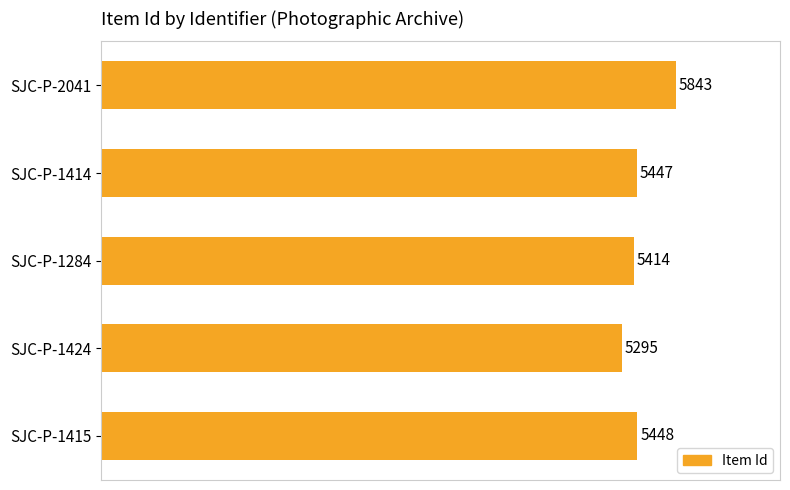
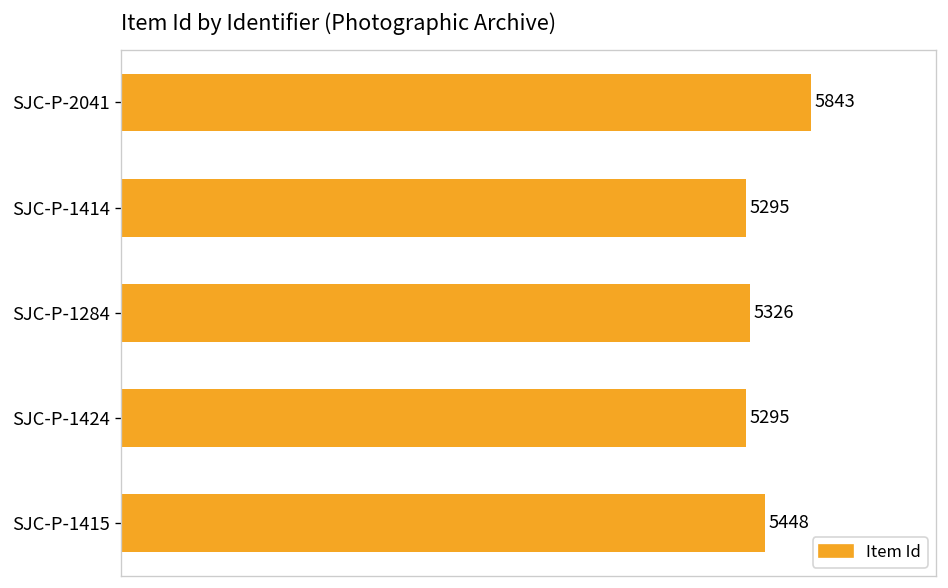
SJC-P-1414: 5447 -> 5295
SJC-P-1284: 5414 -> 5326
